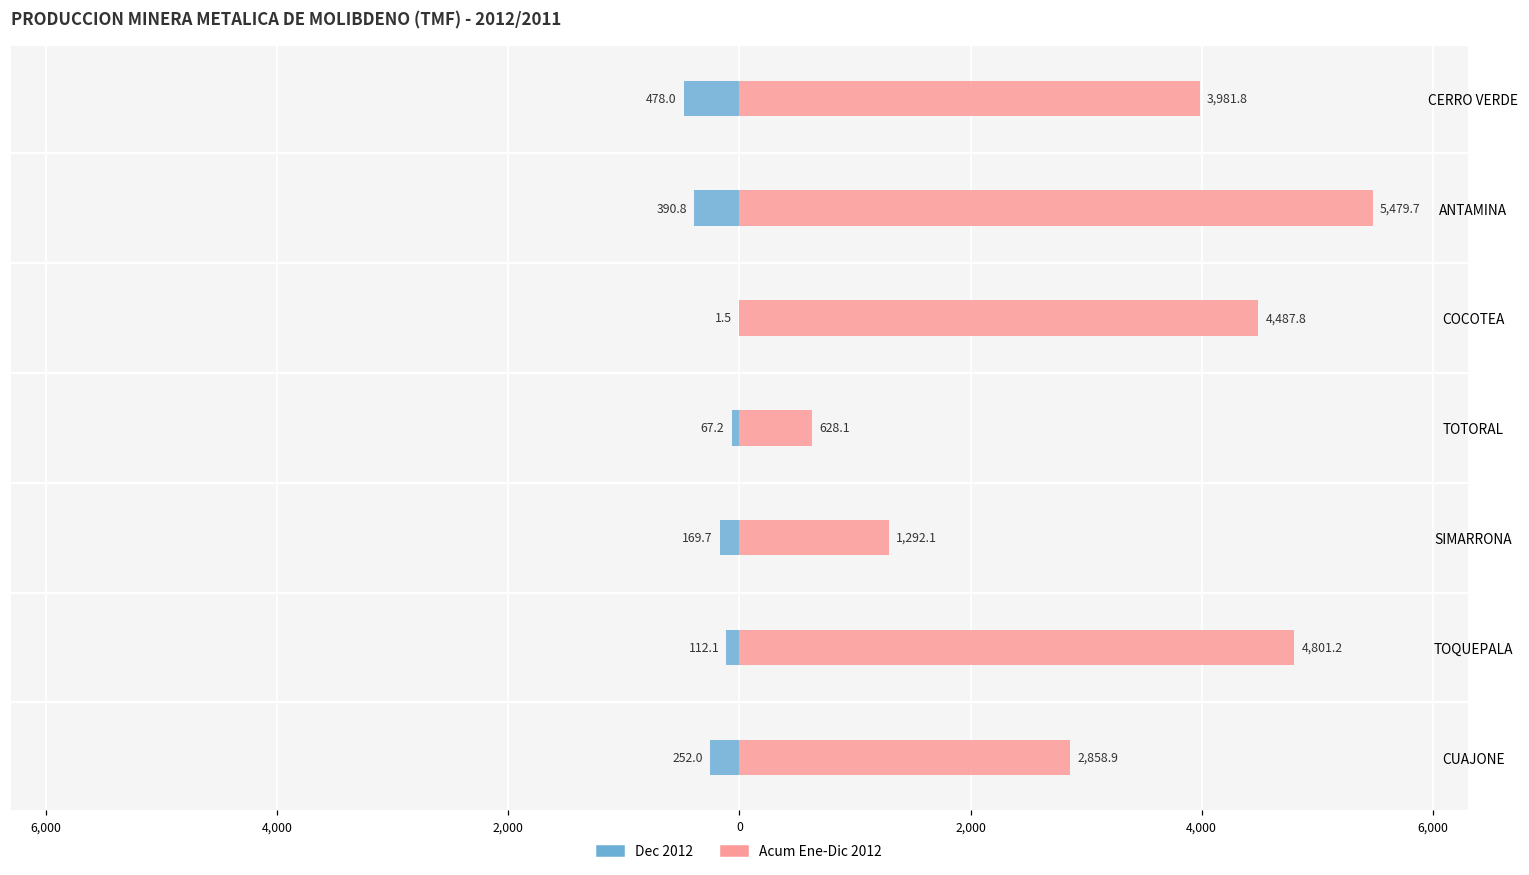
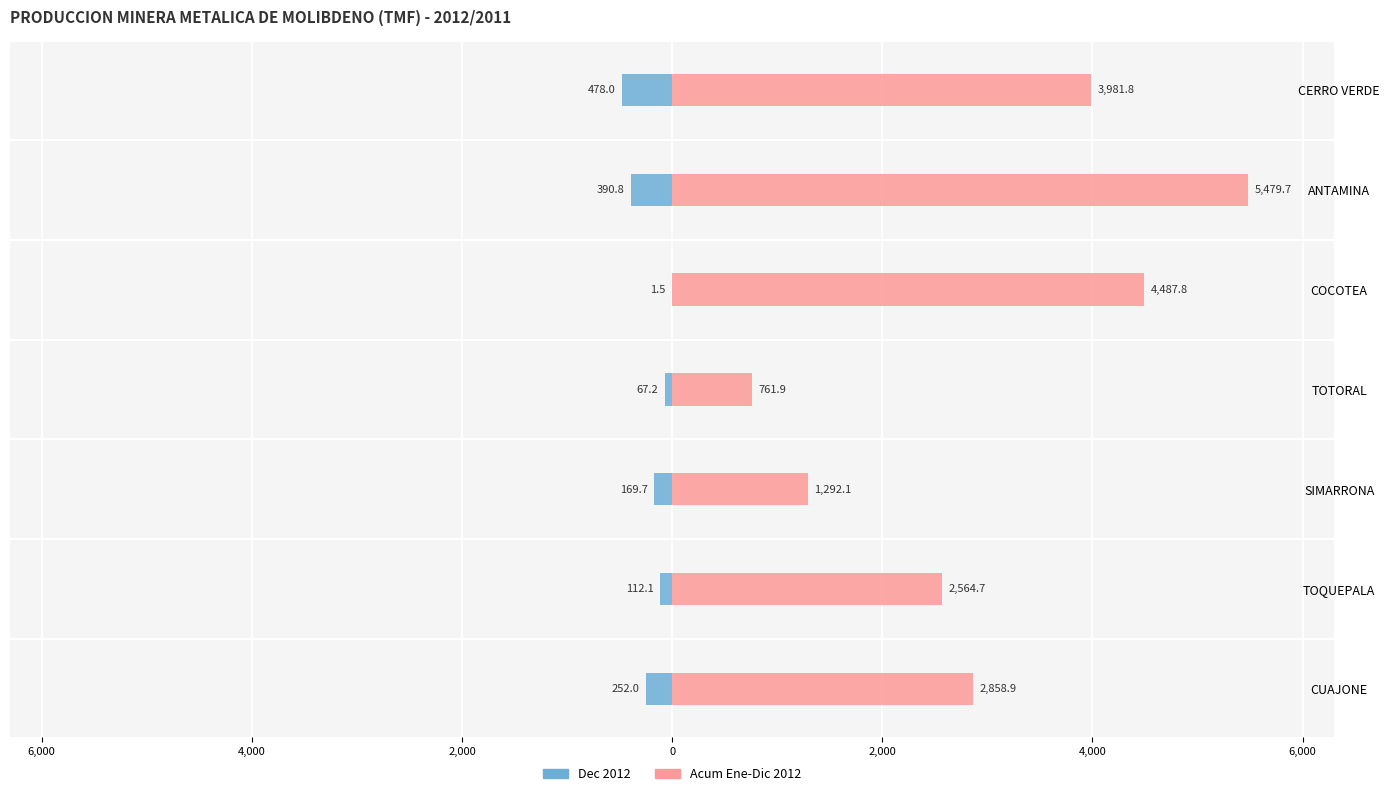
Acum Ene-Dic 2012, TOTORAL: 628.1 -> 761.9
Acum Ene-Dic 2012, TOQUEPALA: 4,801.2 -> 2,564.7
